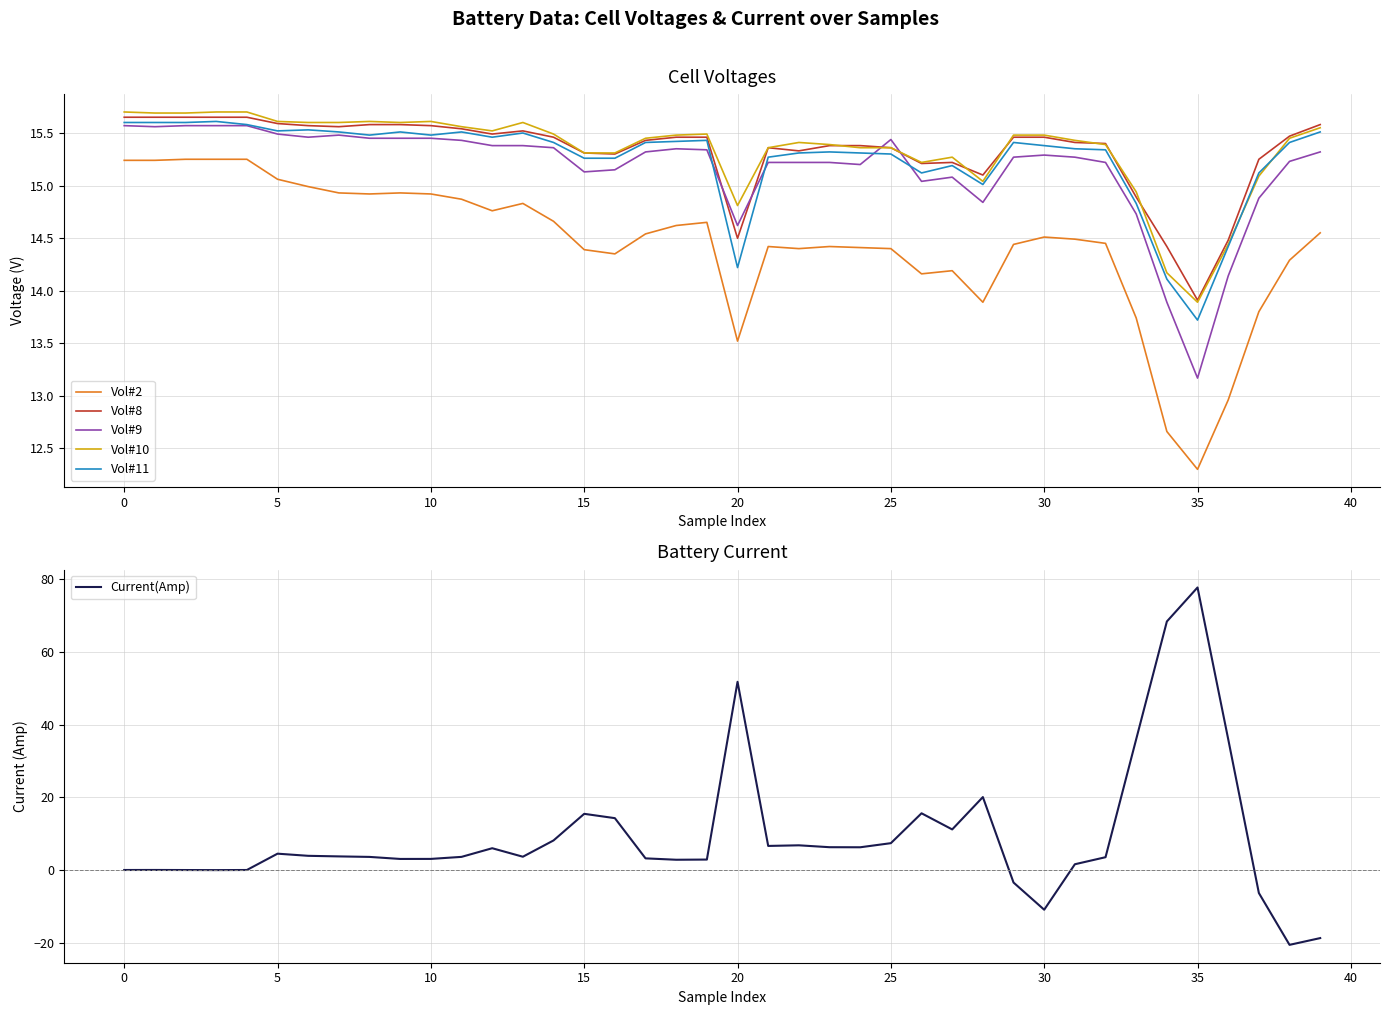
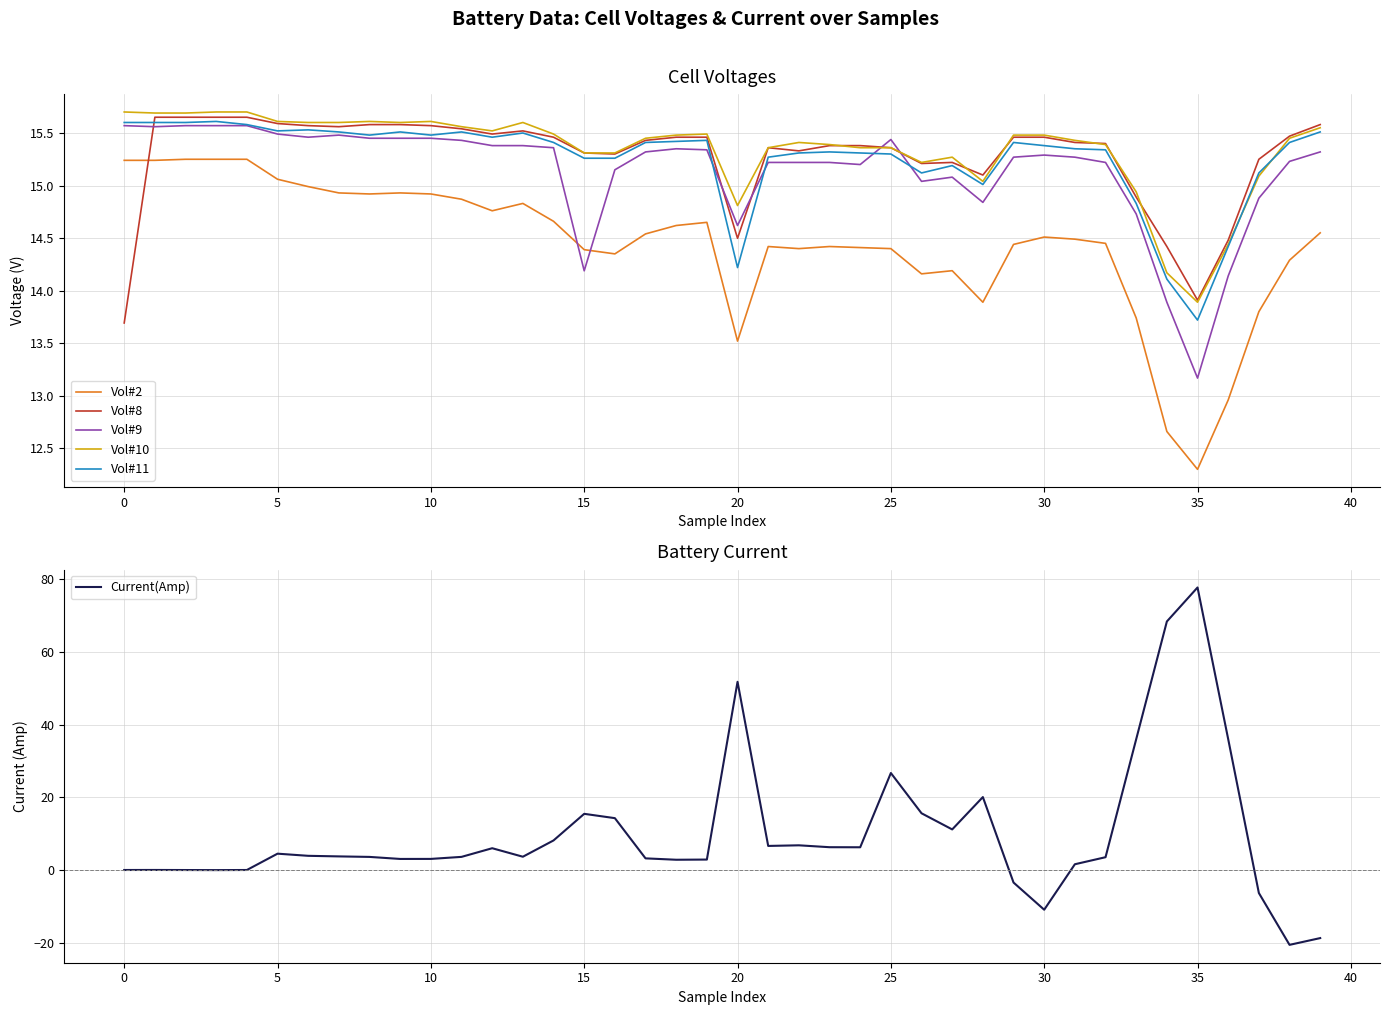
Cell Voltages, Vol#8, 0: 15.65 -> 13.69
Cell Voltages, Vol#9, 15: 15.13 -> 14.19
Battery Current, 25: 7 -> 27
